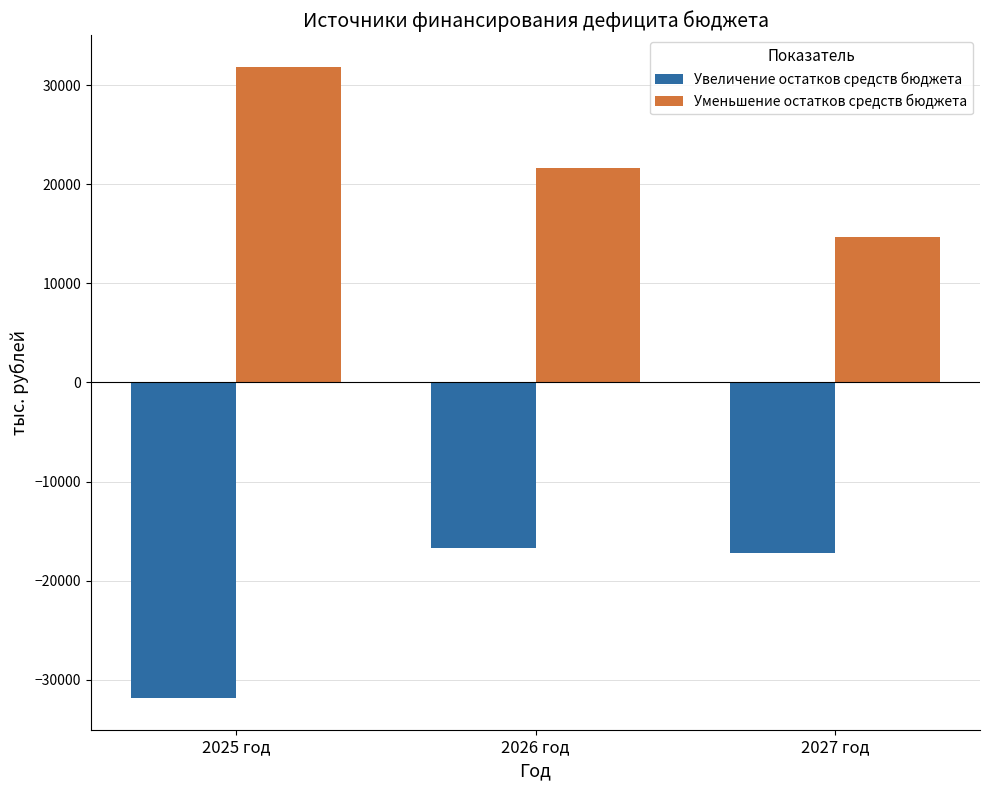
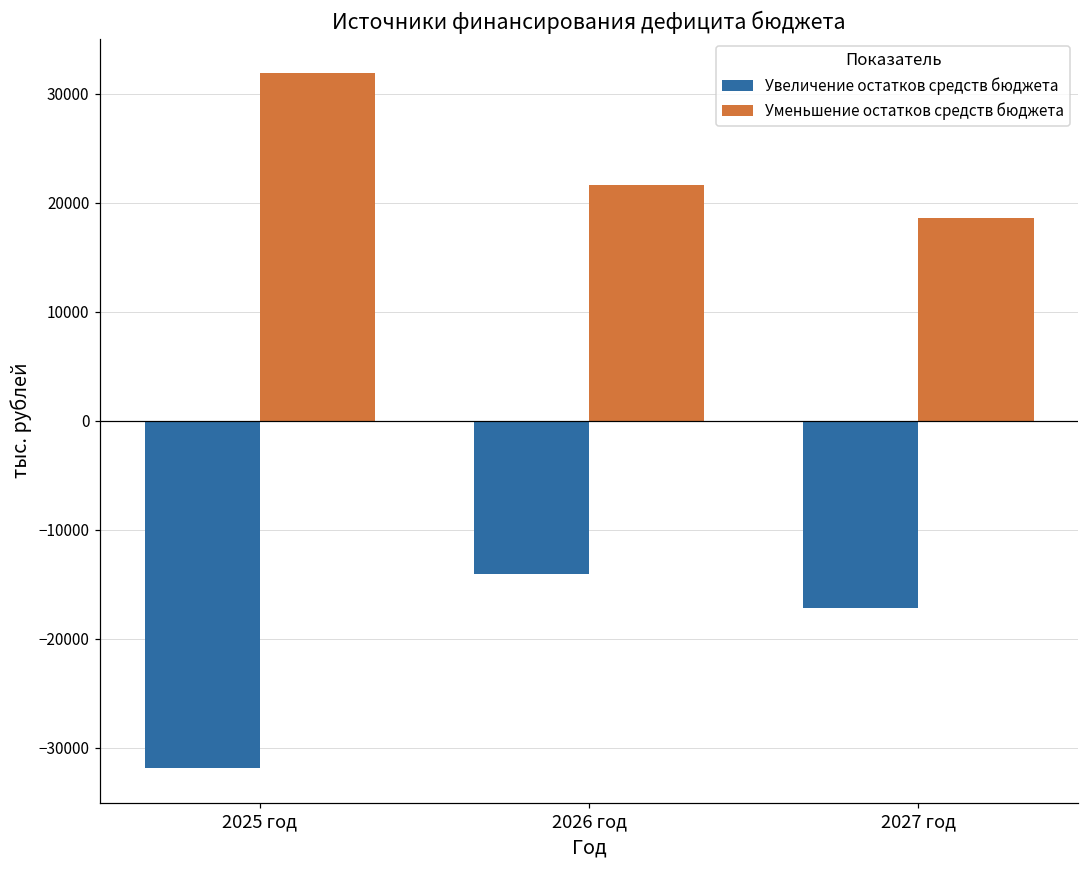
Увеличение остатков средств бюджета, 2026 год: -17000 -> -14000
Уменьшение остатков средств бюджета, 2027 год: 15000 -> 19000
